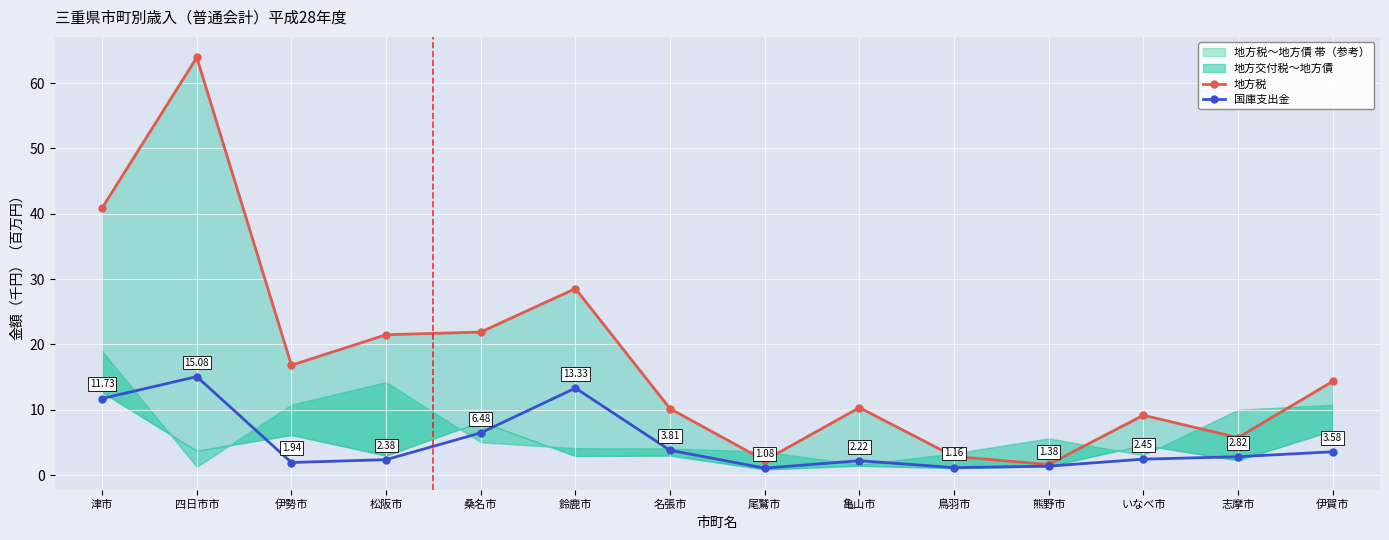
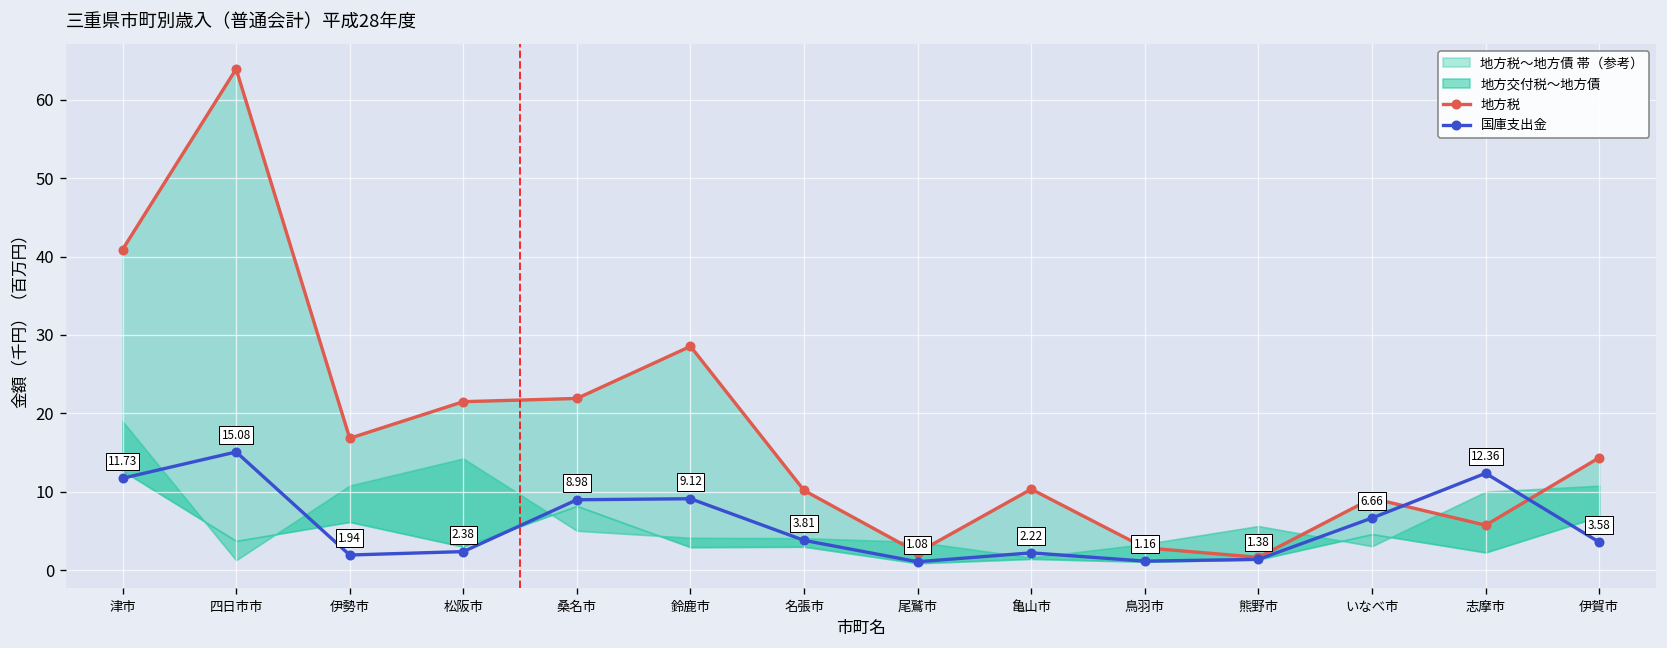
国庫支出金, 桑名市: 6.48 -> 8.98
国庫支出金, 鈴鹿市: 13.33 -> 9.12
国庫支出金, いなべ市: 2.45 -> 6.66
国庫支出金, 志摩市: 2.82 -> 12.36
